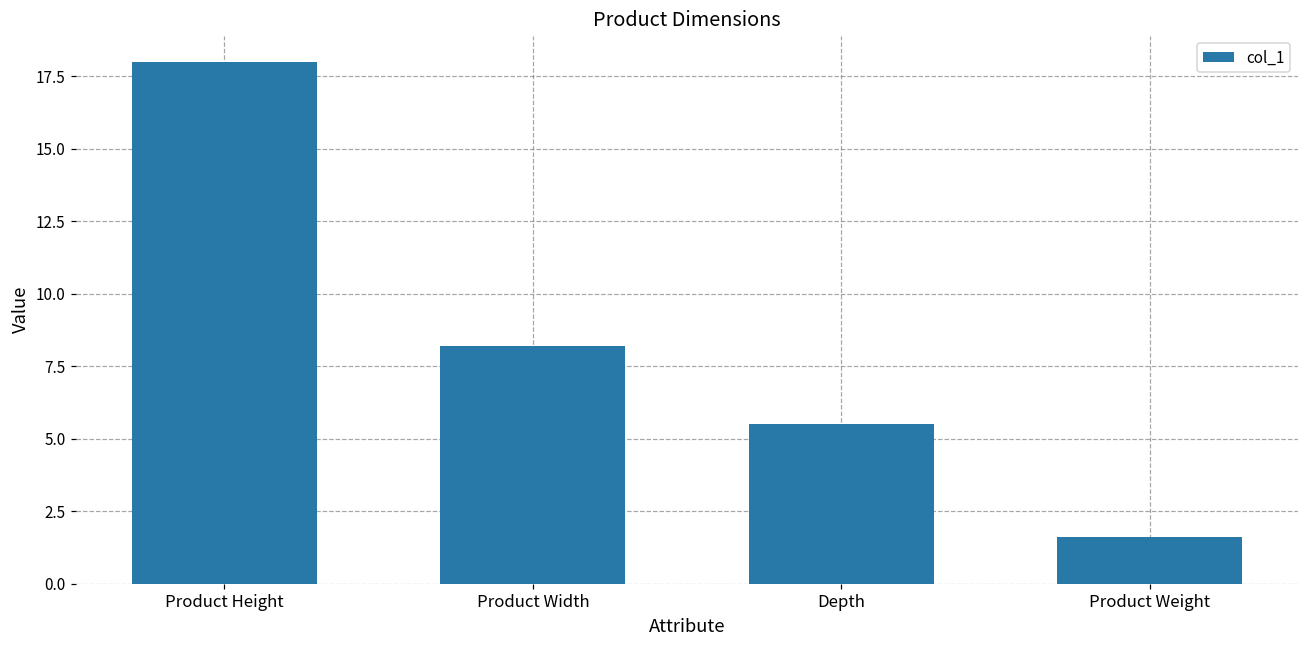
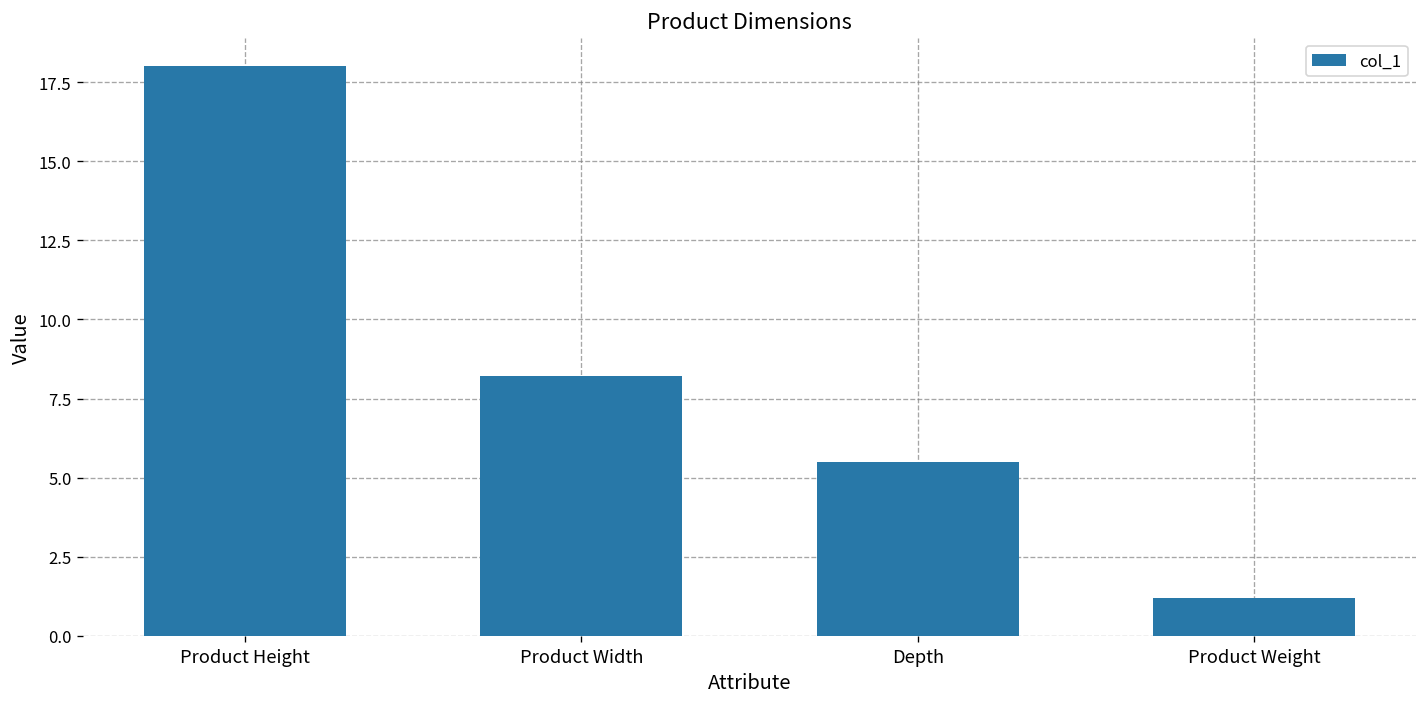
Product Weight: 1.6 -> 1.2
